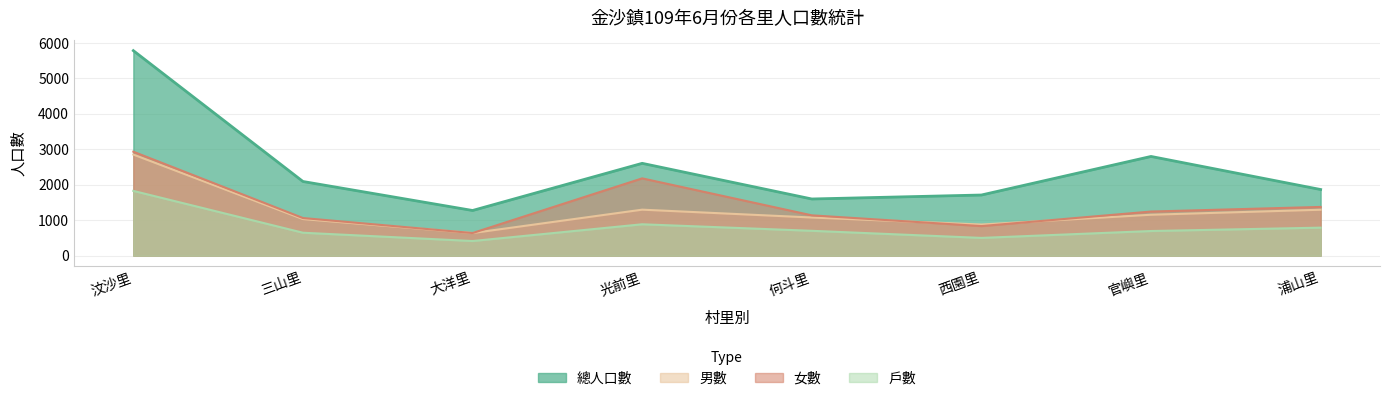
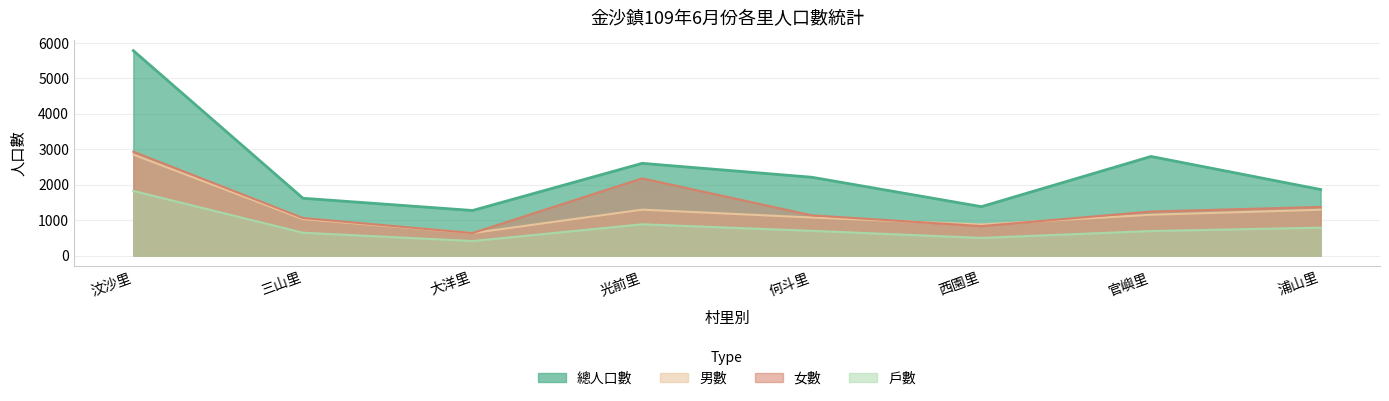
總人口數, 三山里: 2100 -> 1600
總人口數, 何斗里: 1600 -> 2200
總人口數, 西園里: 1700 -> 1400
